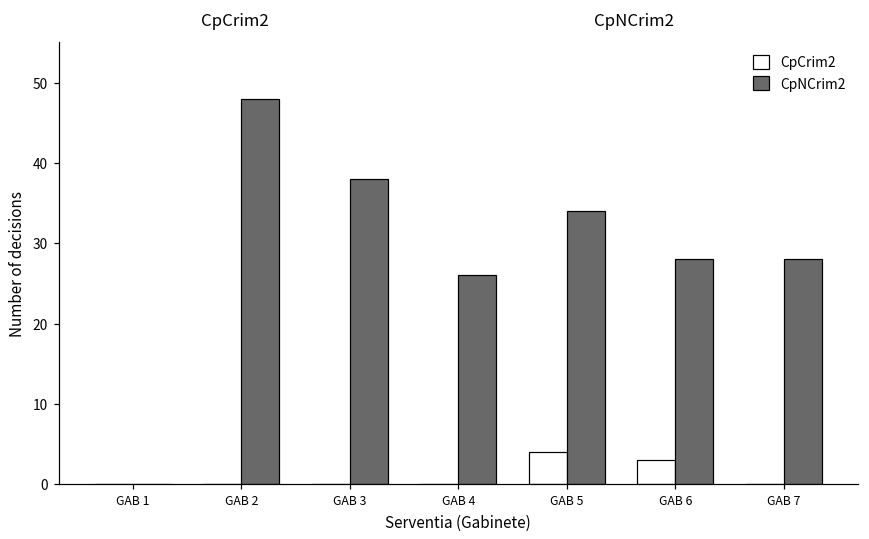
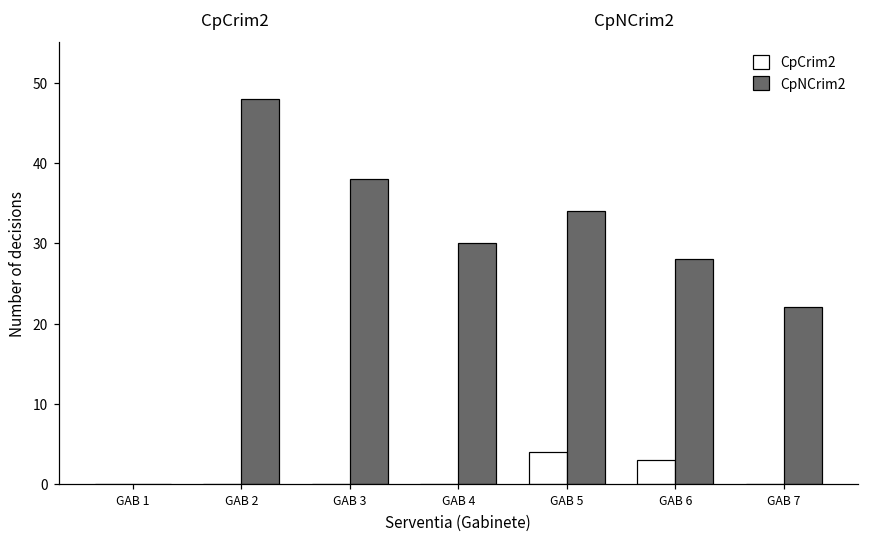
CpNCrim2, GAB 4: 26 -> 30
CpNCrim2, GAB 7: 28 -> 22
